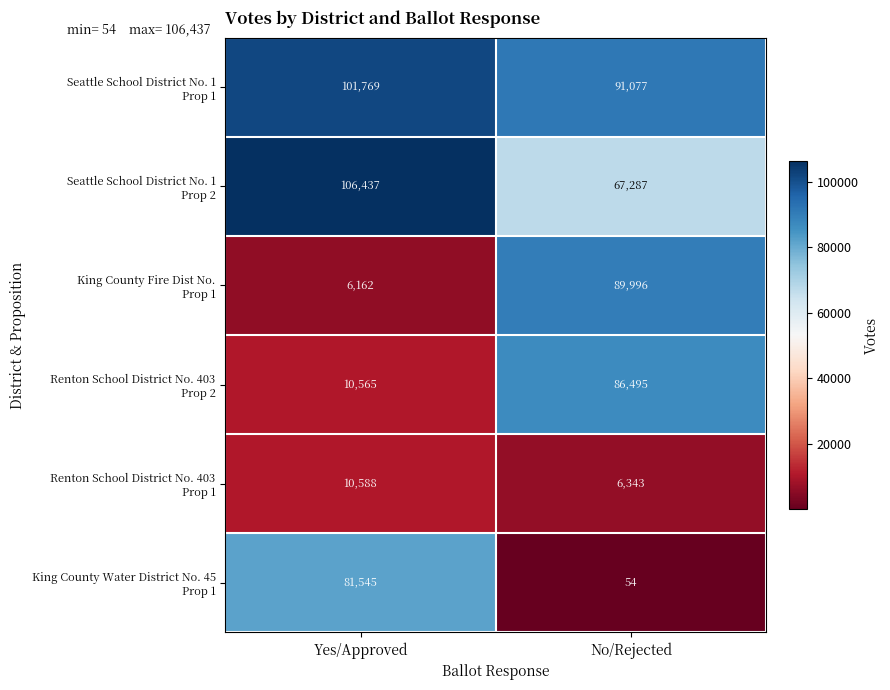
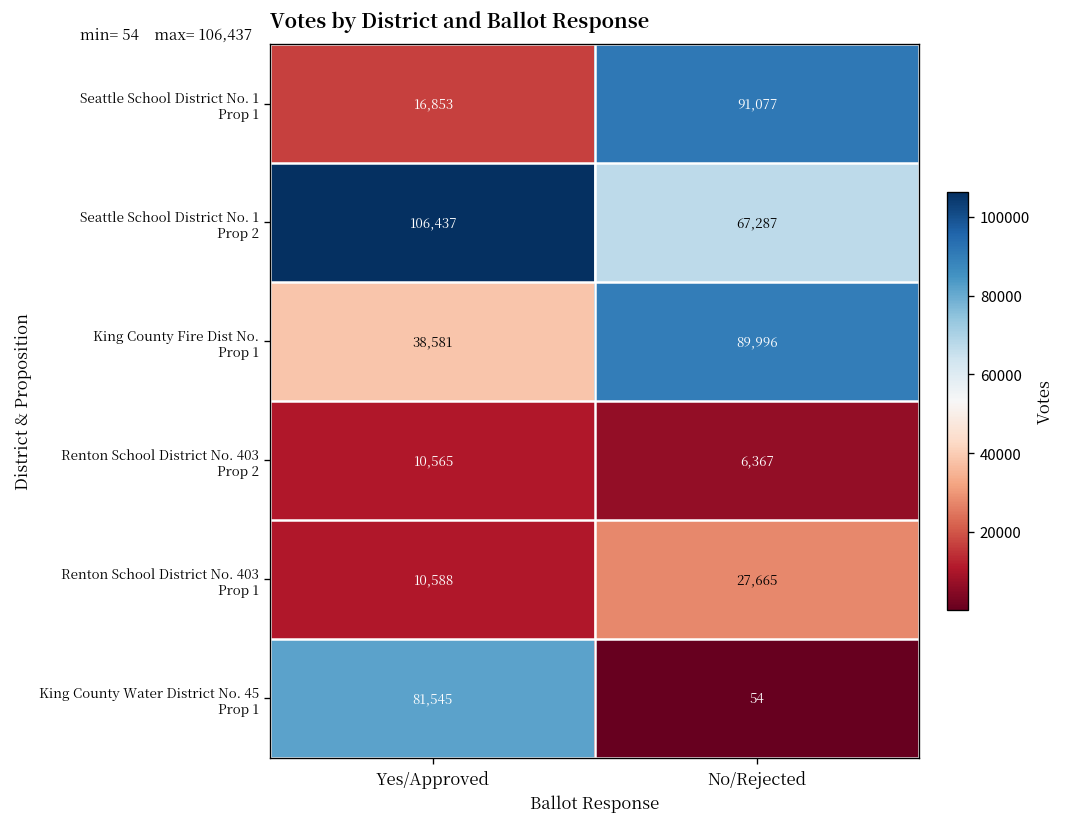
Seattle School District No. 1 Prop 1, Yes/Approved: 101,769 -> 16,853
King County Fire Dist No. Prop 1, Yes/Approved: 6,162 -> 38,581
Renton School District No. 403 Prop 2, No/Rejected: 86,495 -> 6,367
Renton School District No. 403 Prop 1, No/Rejected: 6,343 -> 27,665
